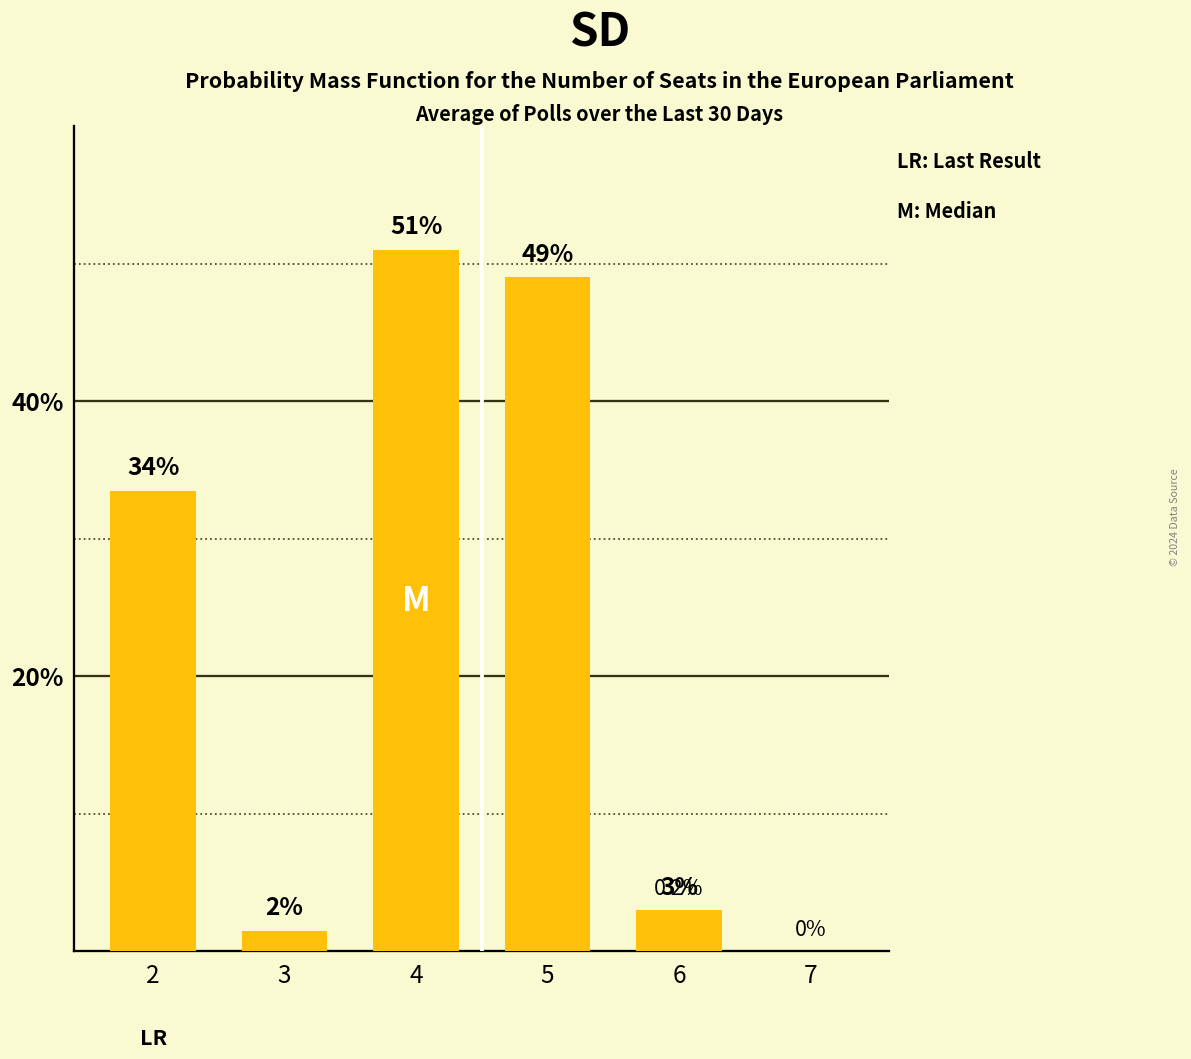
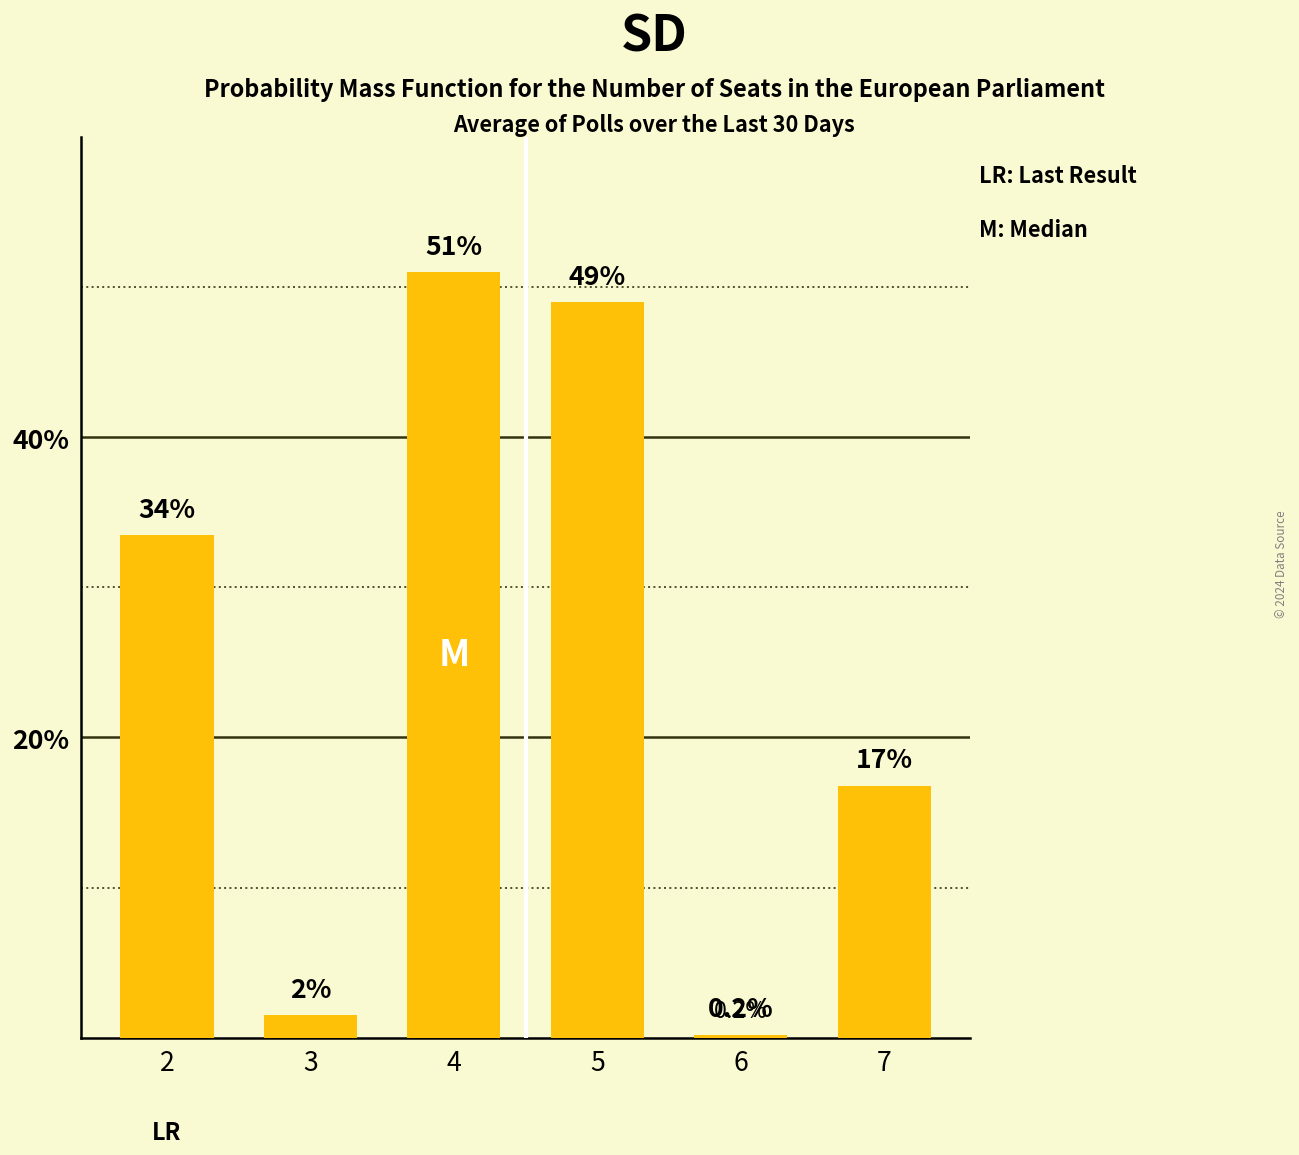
6: 3% -> 0.2%
7: 0% -> 17%
